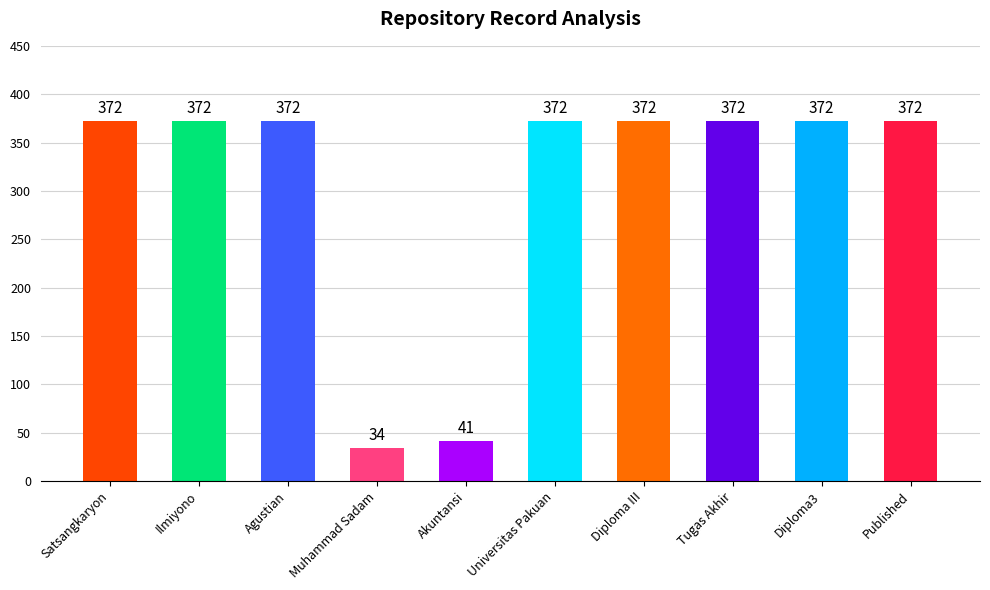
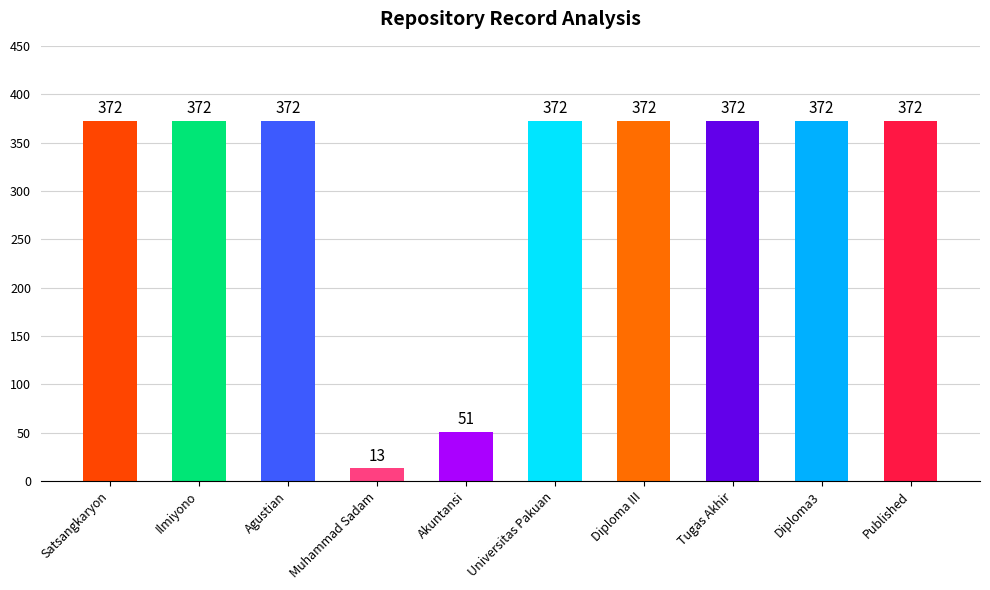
Muhammad Sadam: 34 -> 13
Akuntansi: 41 -> 51
